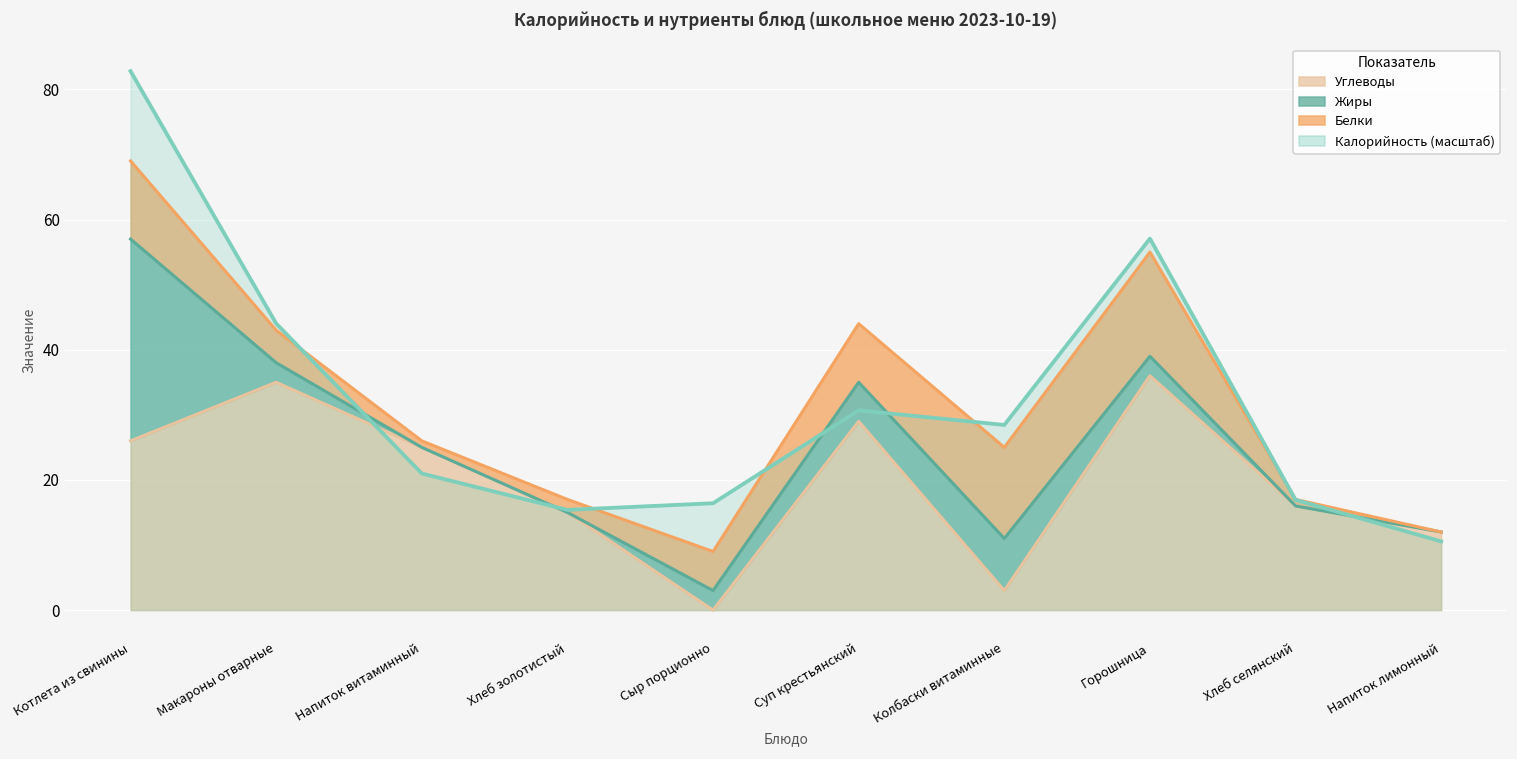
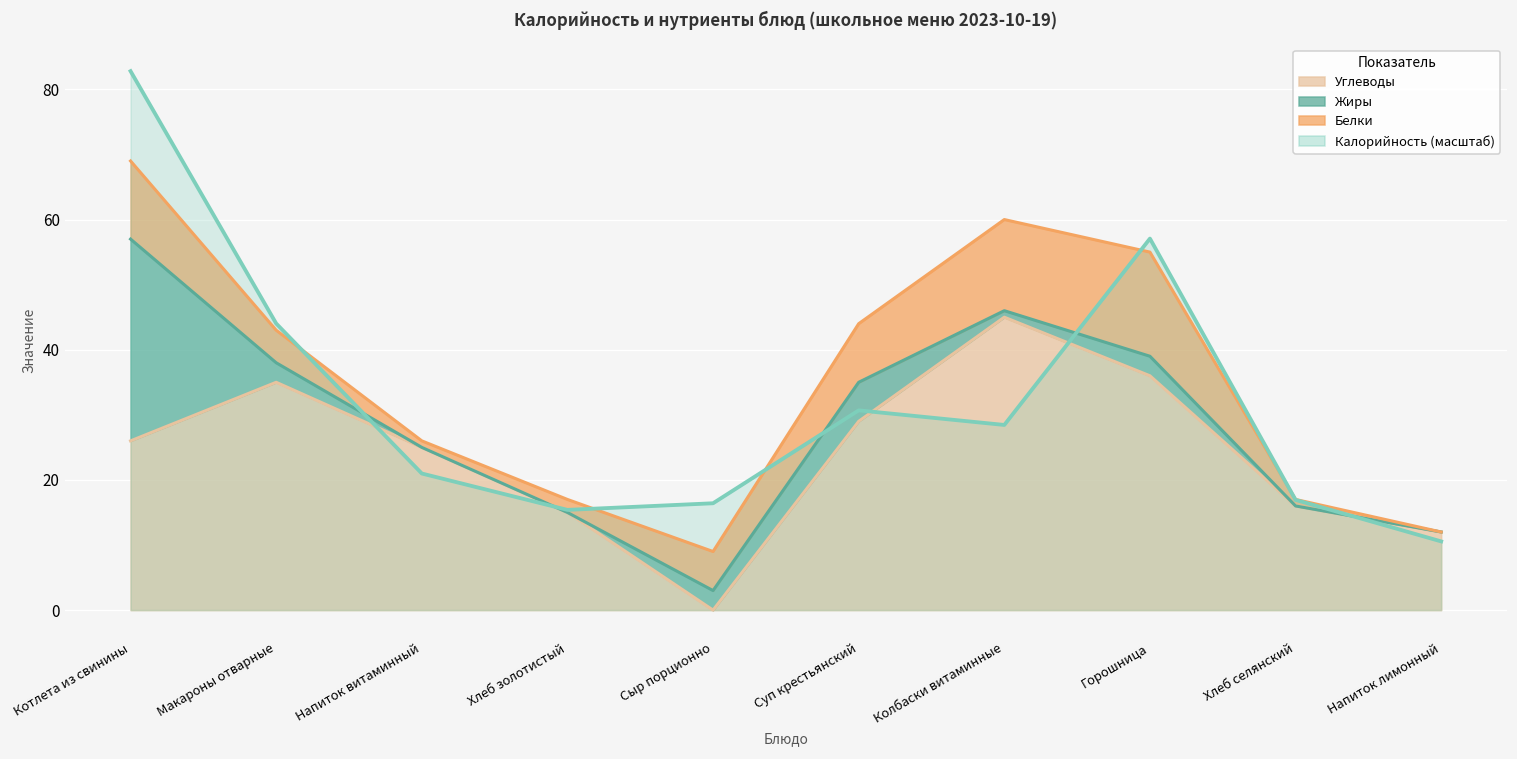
Углеводы, Колбаски витаминные: 3 -> 45
Жиры, Колбаски витаминные: 8 -> 1
